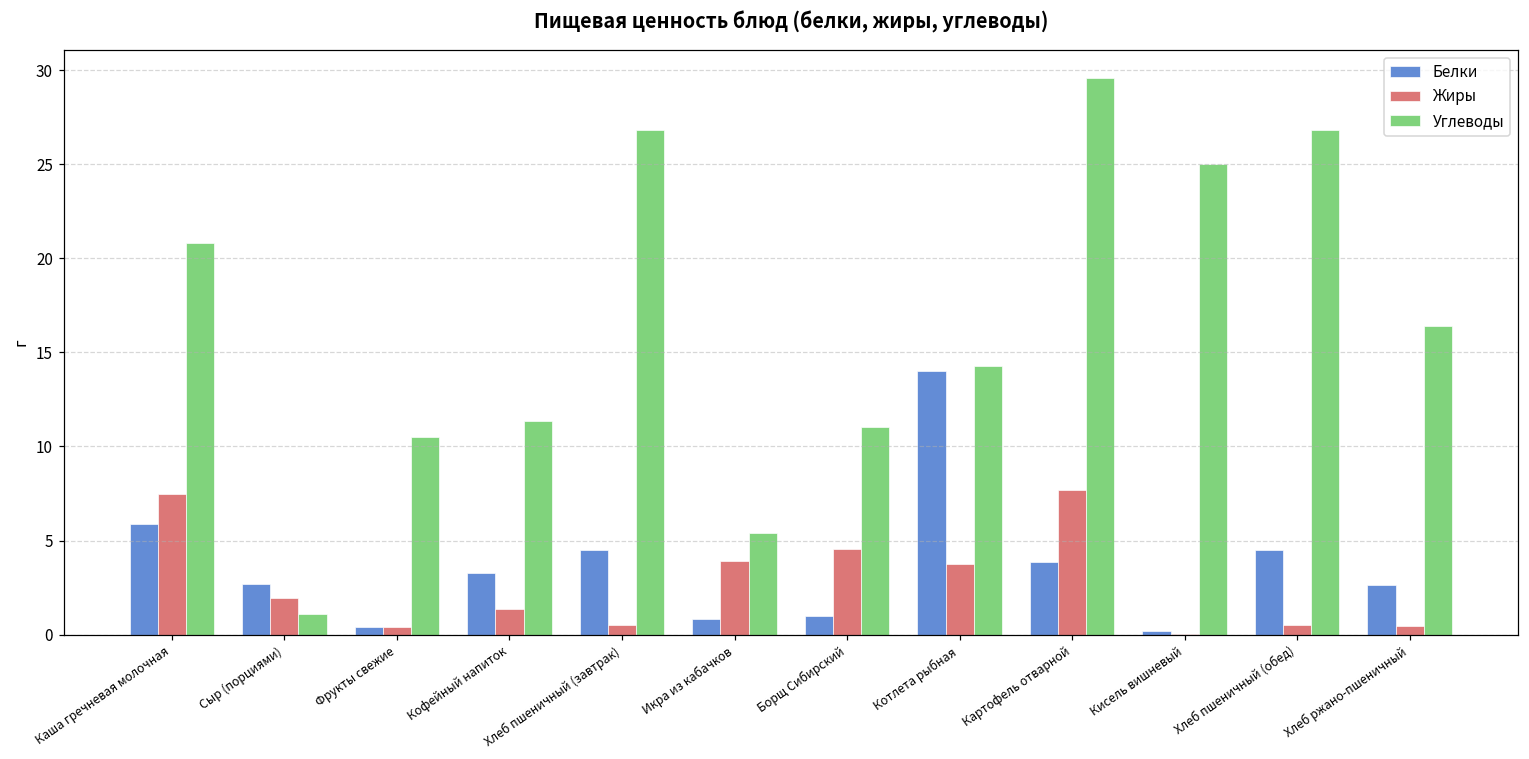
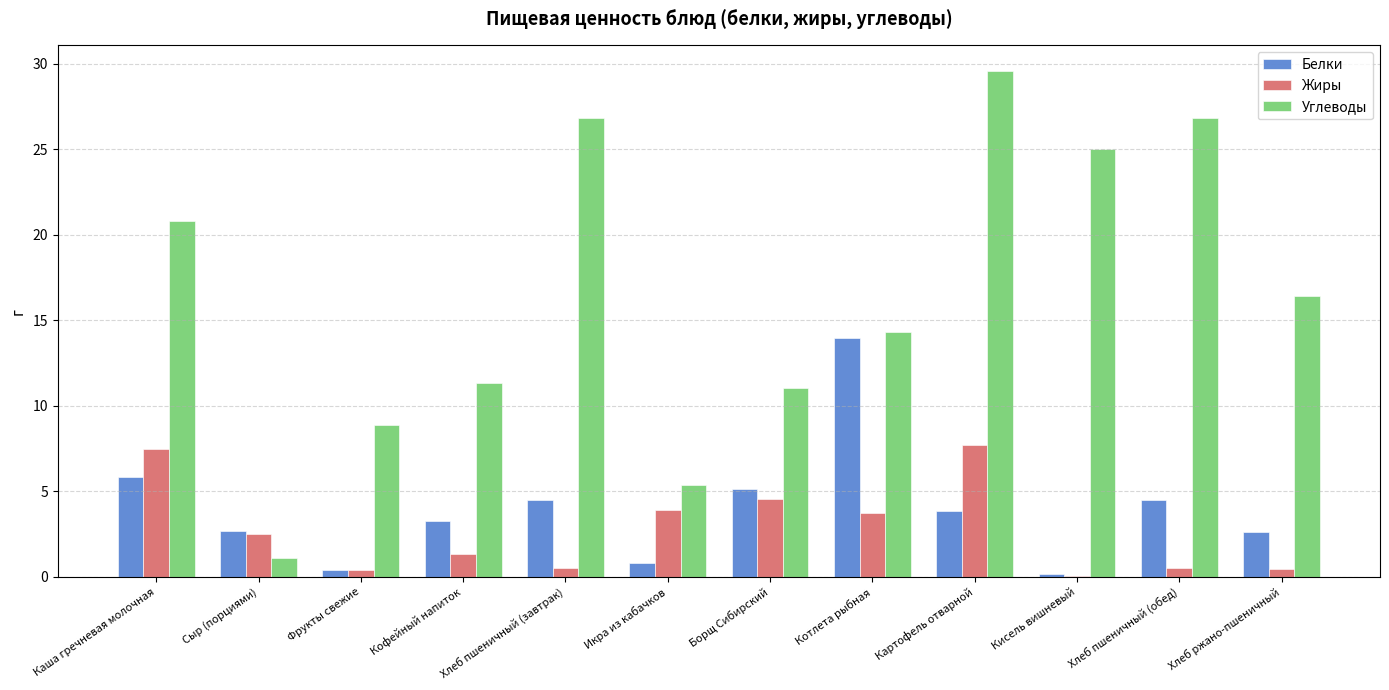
Жиры, Сыр (порциями): 1.9 -> 2.5
Углеводы, Фрукты свежие: 10.5 -> 8.9
Белки, Борщ Сибирский: 1.0 -> 5.2
